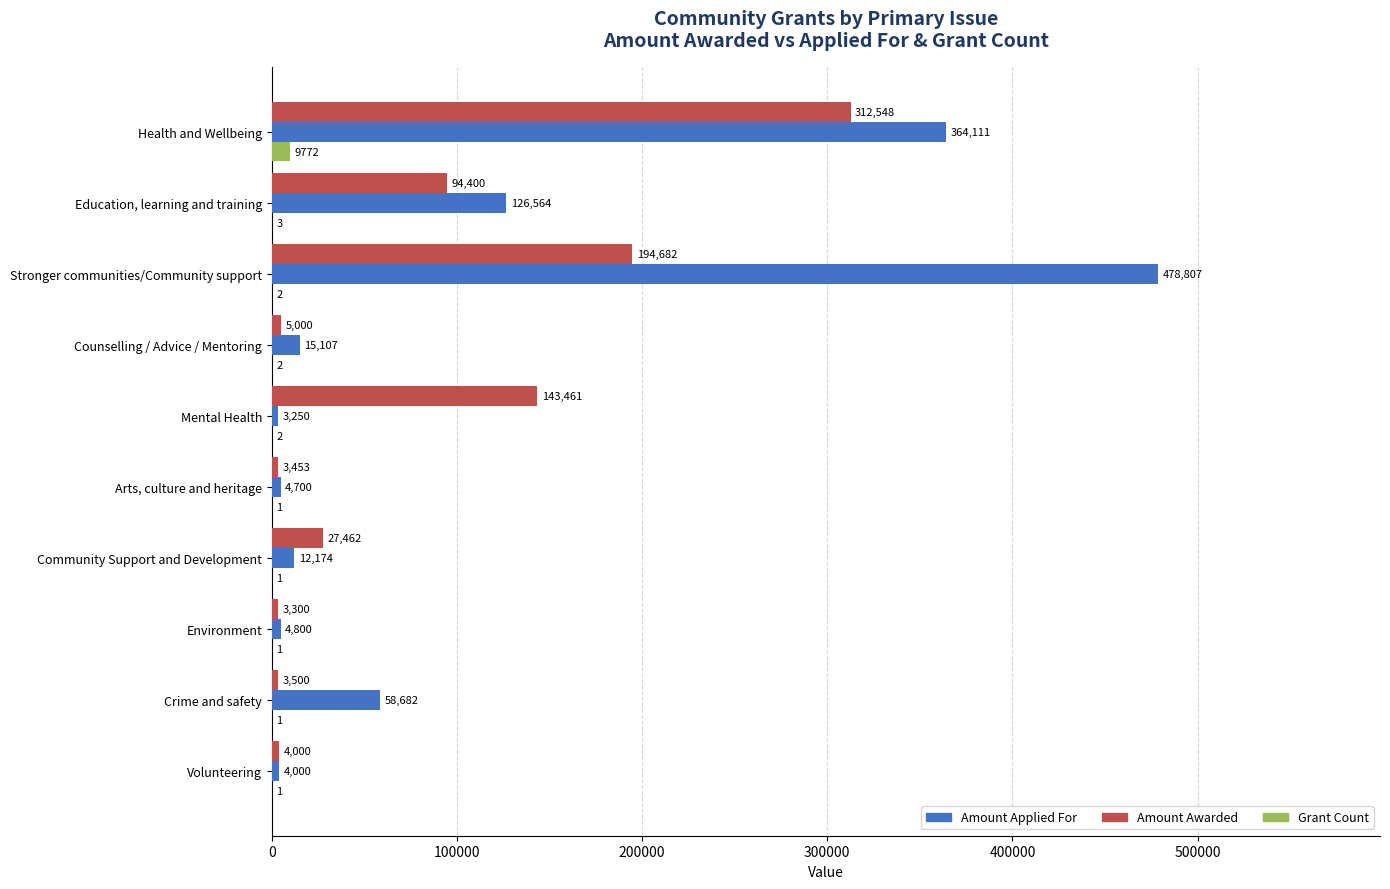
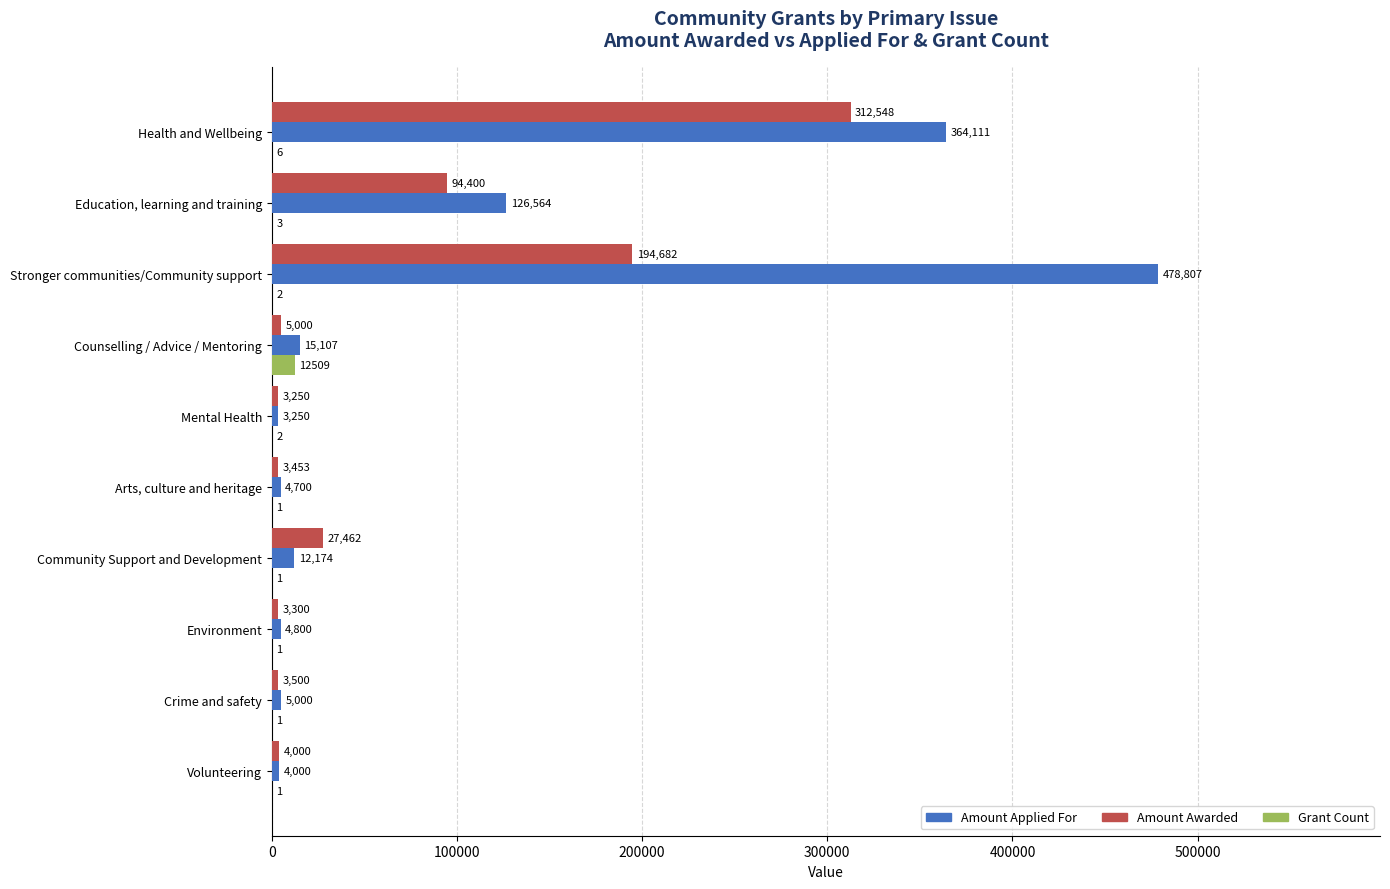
Grant Count, Health and Wellbeing: 9772 -> 6
Grant Count, Counselling / Advice / Mentoring: 2 -> 12509
Amount Awarded, Mental Health: 143,461 -> 3,250
Amount Applied For, Crime and safety: 58,682 -> 5,000
